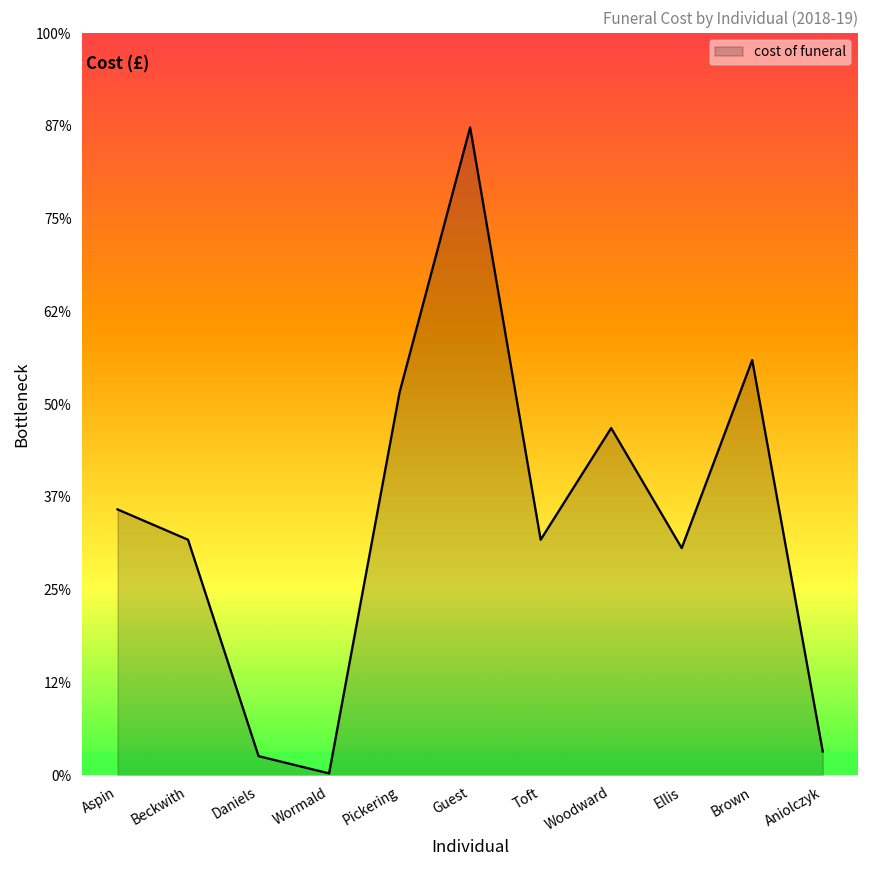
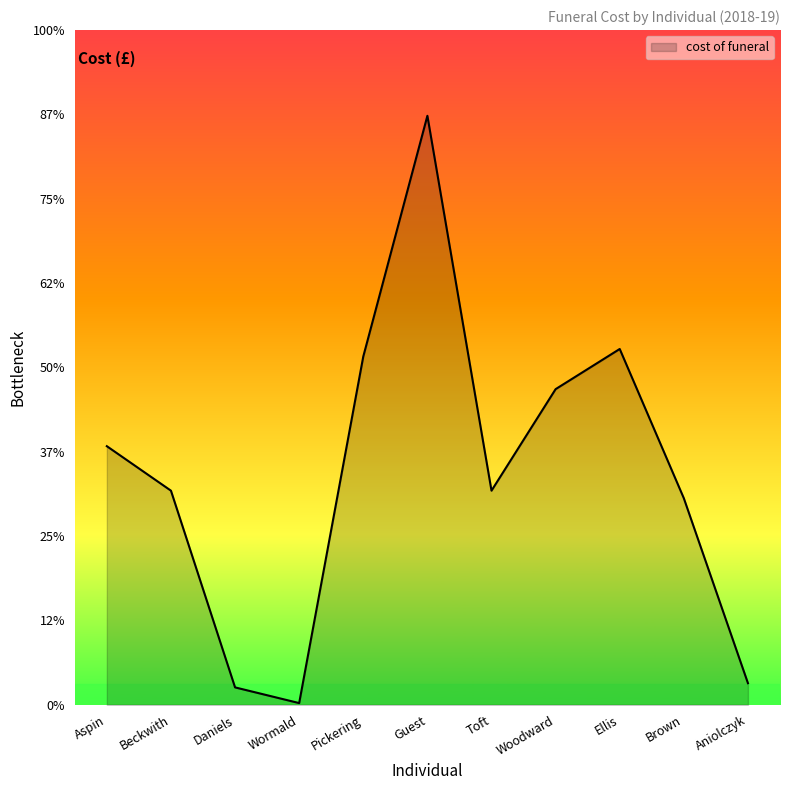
Aspin: 36% -> 38%
Ellis: 31% -> 53%
Brown: 56% -> 31%
